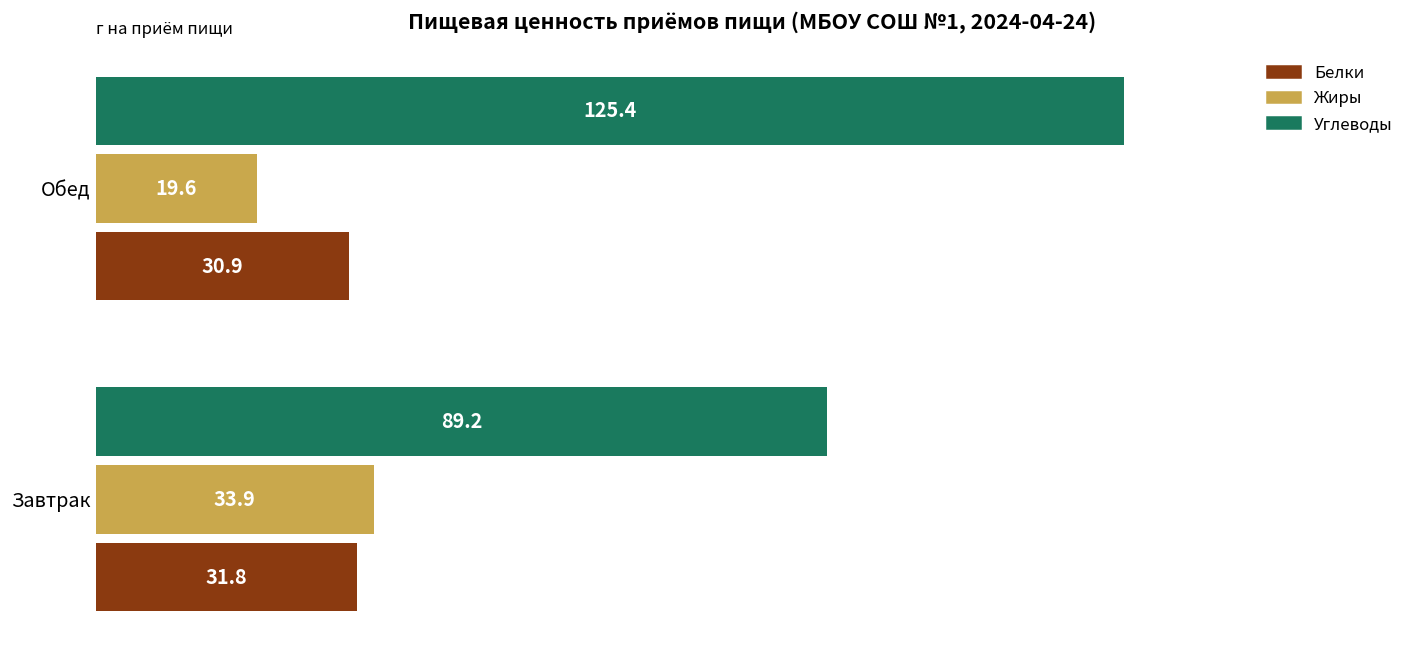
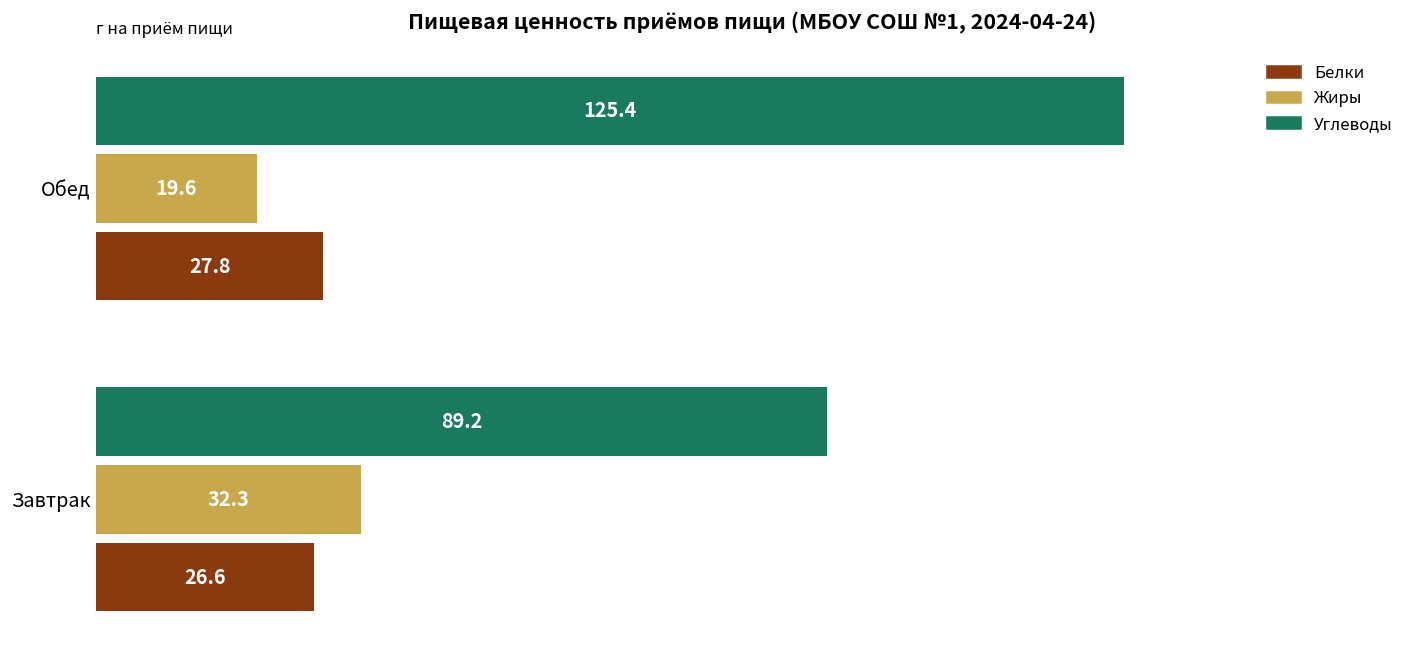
Белки, Обед: 30.9 -> 27.8
Жиры, Завтрак: 33.9 -> 32.3
Белки, Завтрак: 31.8 -> 26.6
